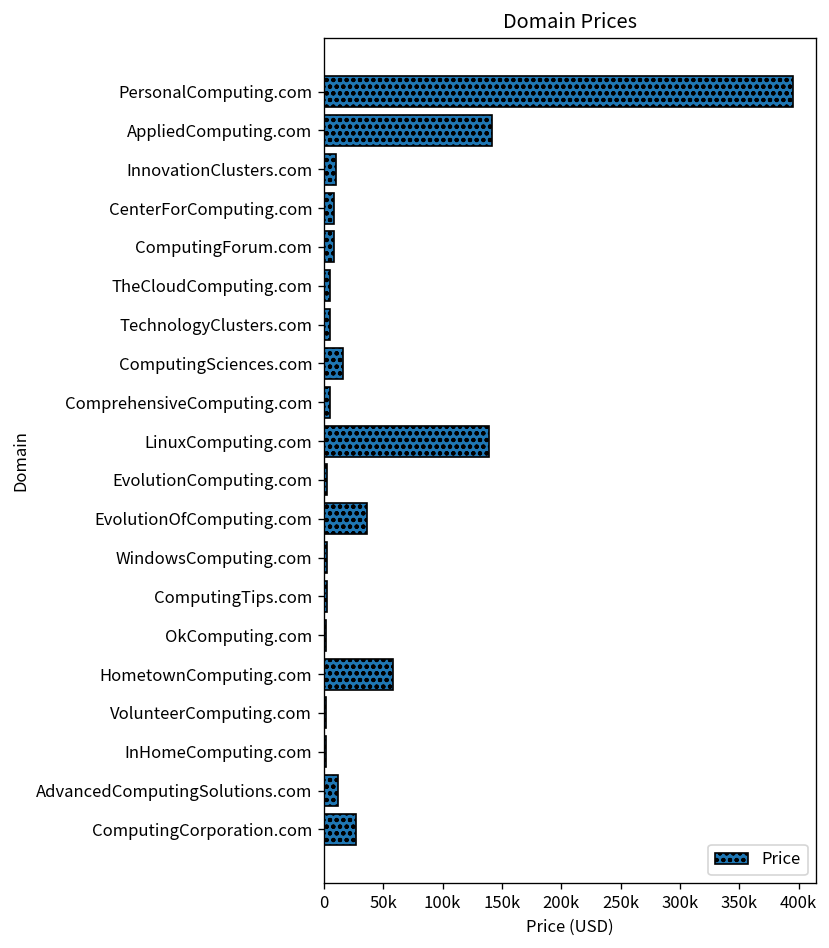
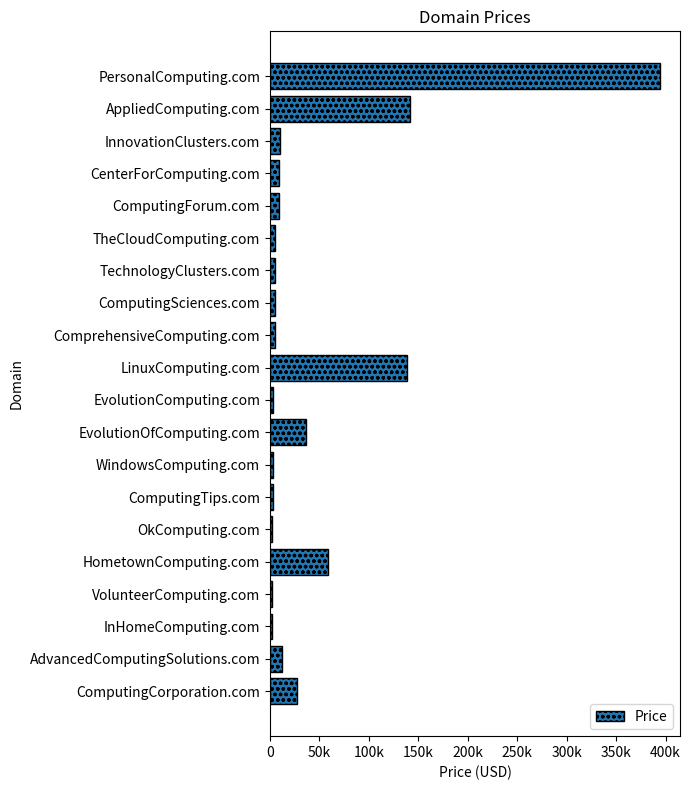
ComputingSciences.com: 20000 -> 0
